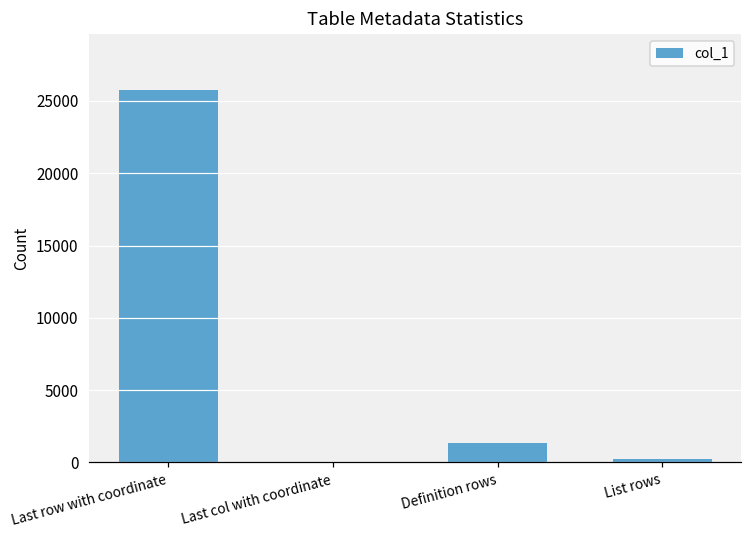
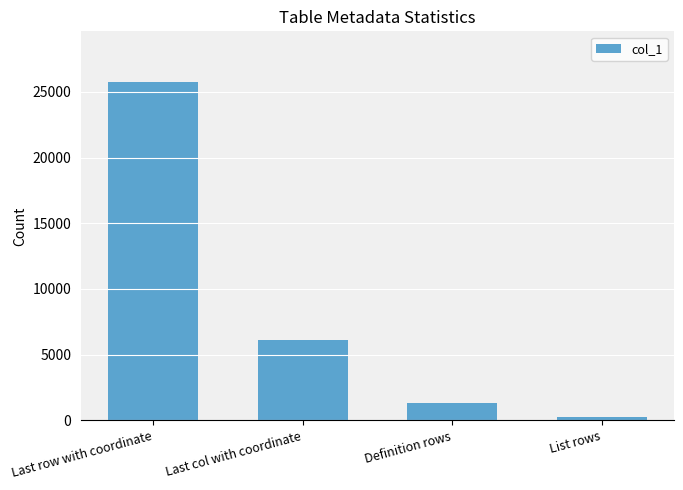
Last col with coordinate: 0 -> 6100
